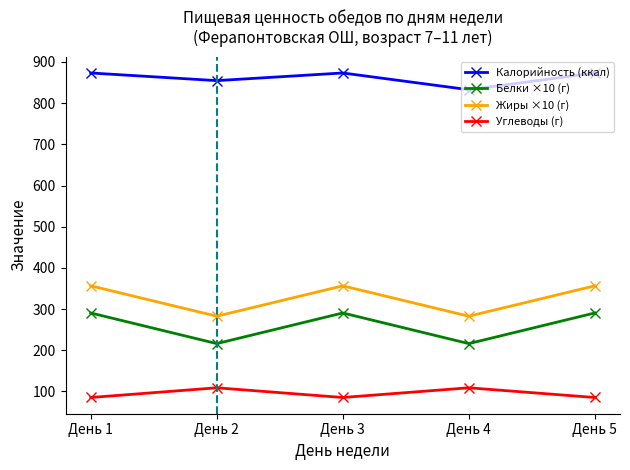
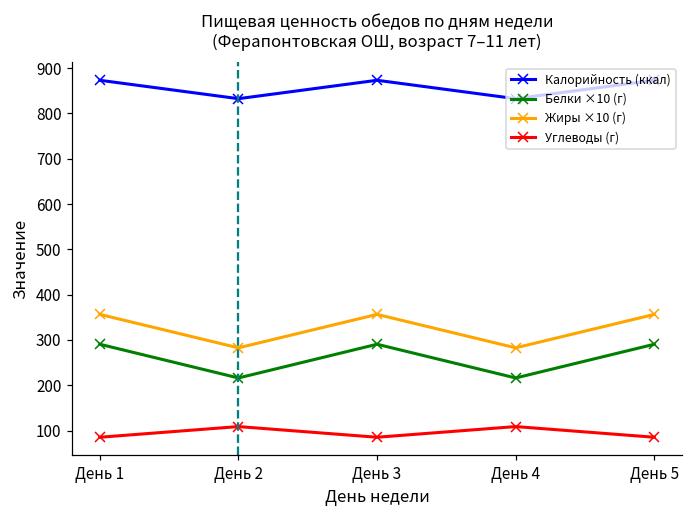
Калорийность (ккал), День 2: 850 -> 830
